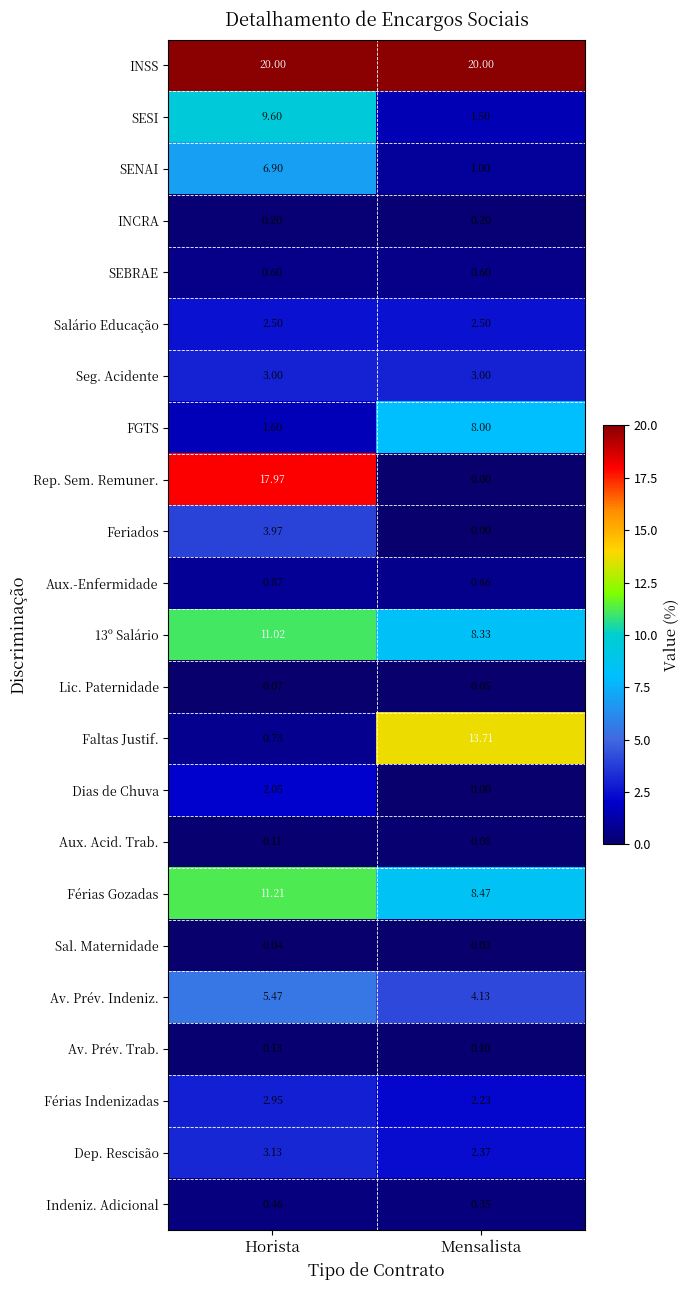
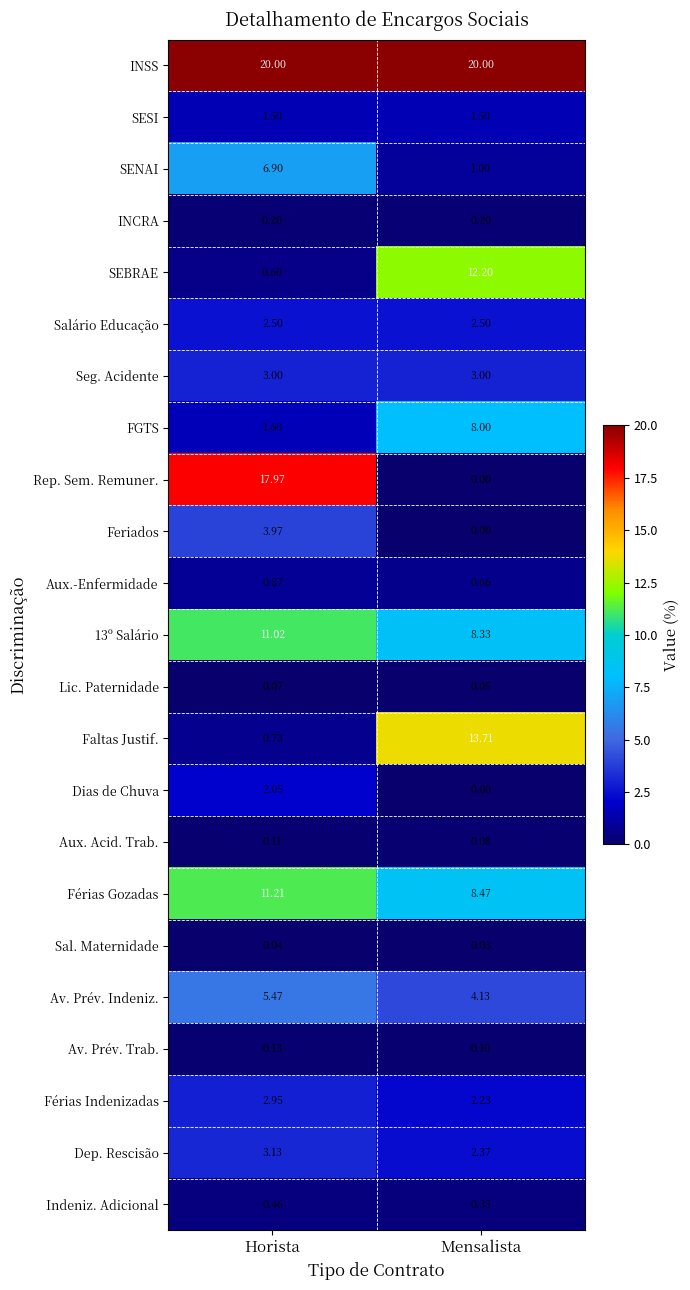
SESI, Horista: 9.60 -> 1.50
SEBRAE, Mensalista: 0.60 -> 12.20
